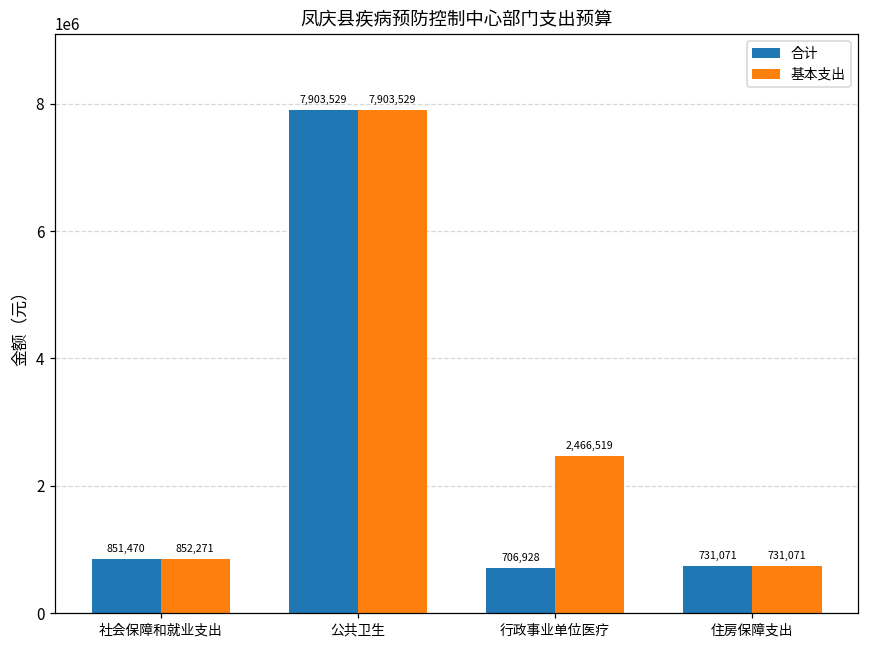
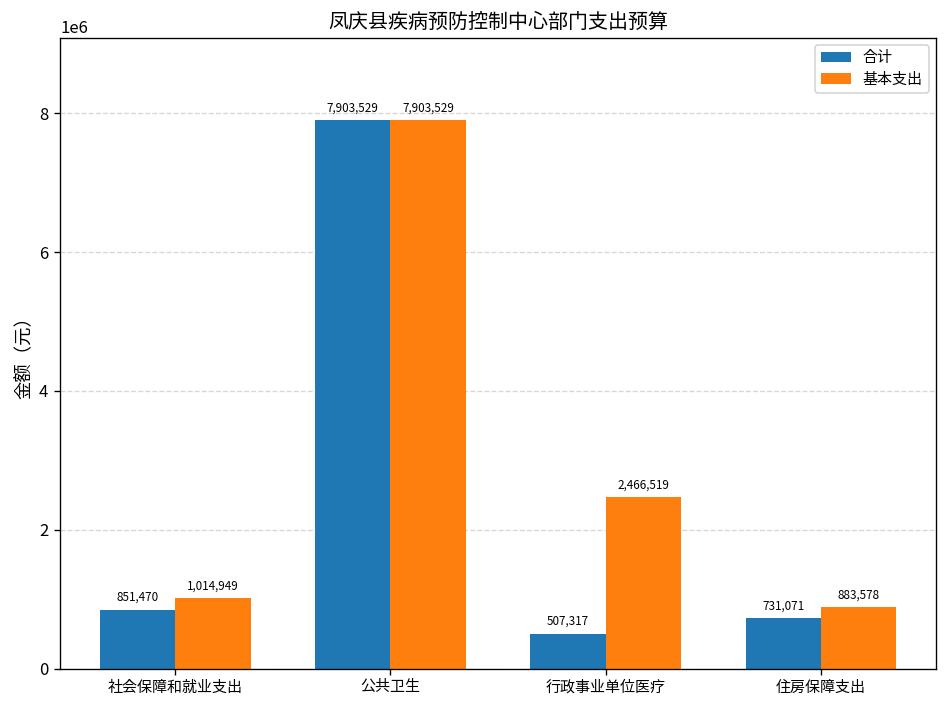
基本支出, 社会保障和就业支出: 852,271 -> 1,014,949
合计, 行政事业单位医疗: 706,928 -> 507,317
基本支出, 住房保障支出: 731,071 -> 883,578
